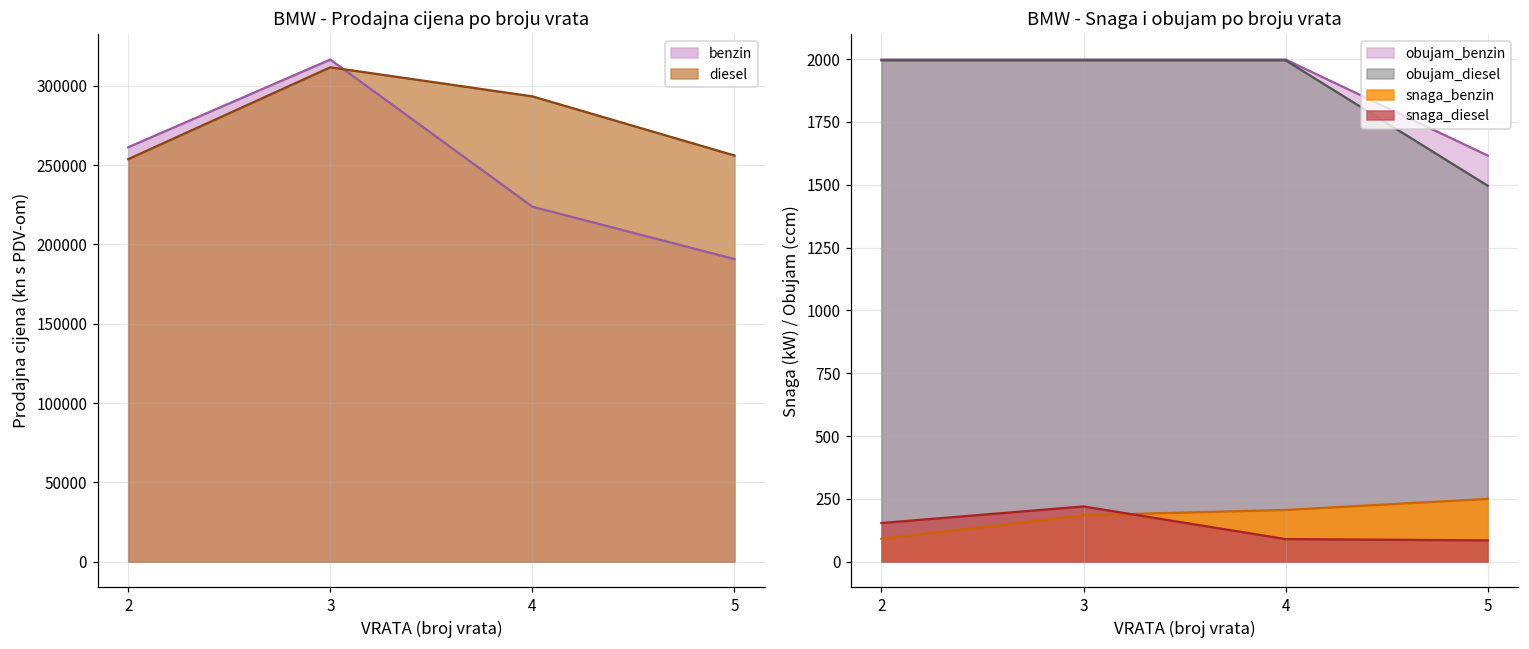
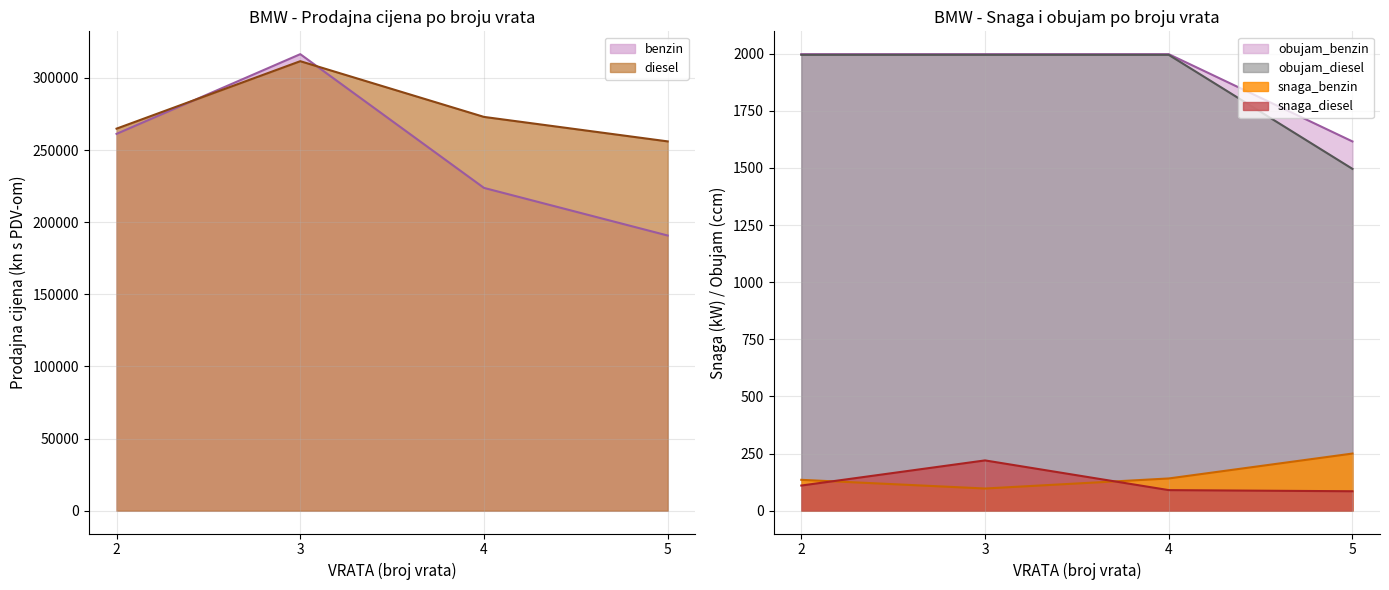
BMW - Prodajna cijena po broju vrata, diesel, 2: 254000 -> 265000
BMW - Prodajna cijena po broju vrata, diesel, 4: 293000 -> 273000
BMW - Snaga i obujam po broju vrata, snaga_benzin, 2: 90 -> 140
BMW - Snaga i obujam po broju vrata, snaga_diesel, 2: 150 -> 110
BMW - Snaga i obujam po broju vrata, snaga_benzin, 3: 190 -> 100
BMW - Snaga i obujam po broju vrata, snaga_benzin, 4: 210 -> 140
